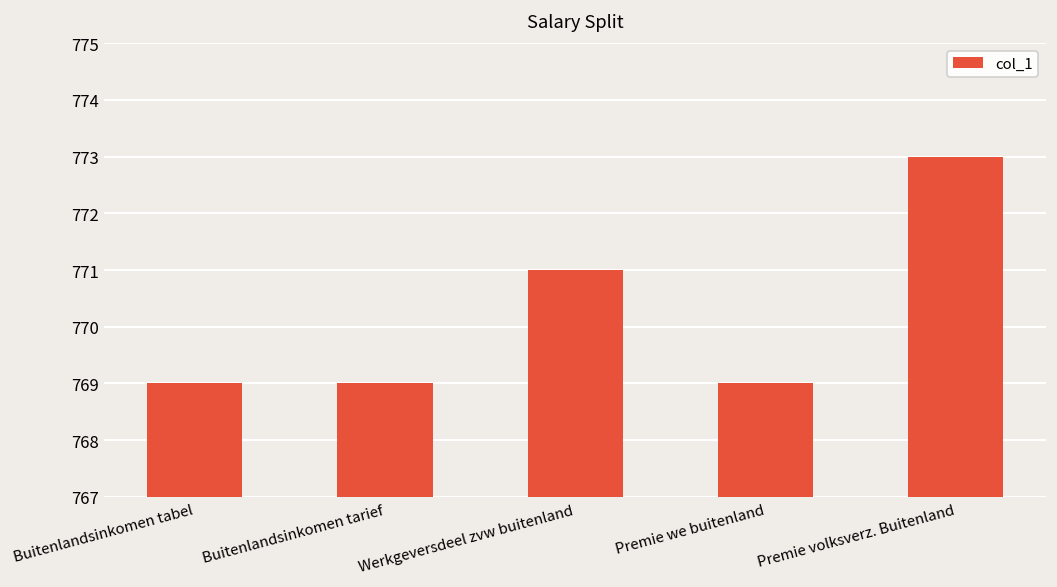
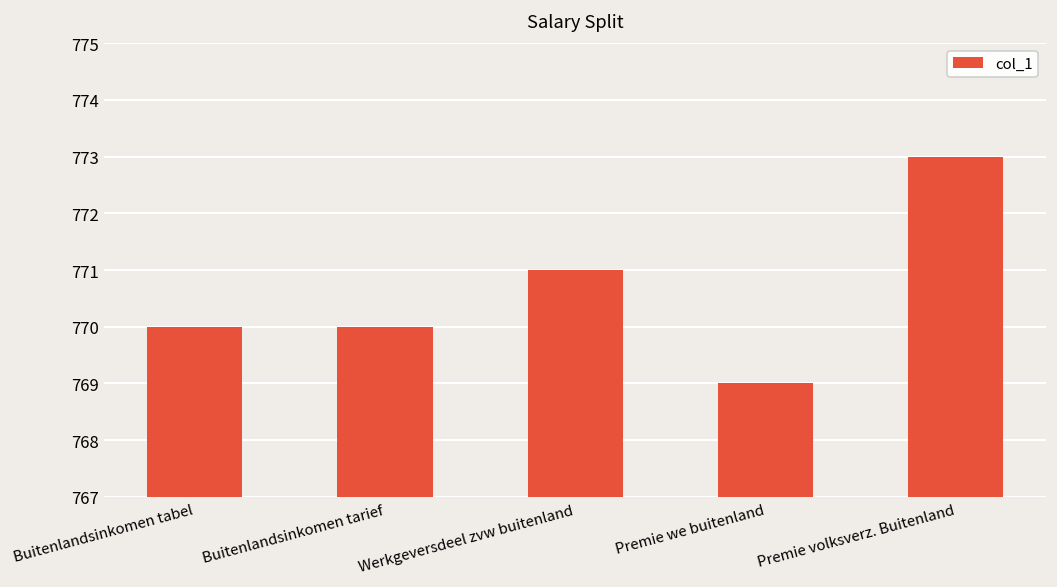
Buitenlandsinkomen tabel: 769 -> 770
Buitenlandsinkomen tarief: 769 -> 770
